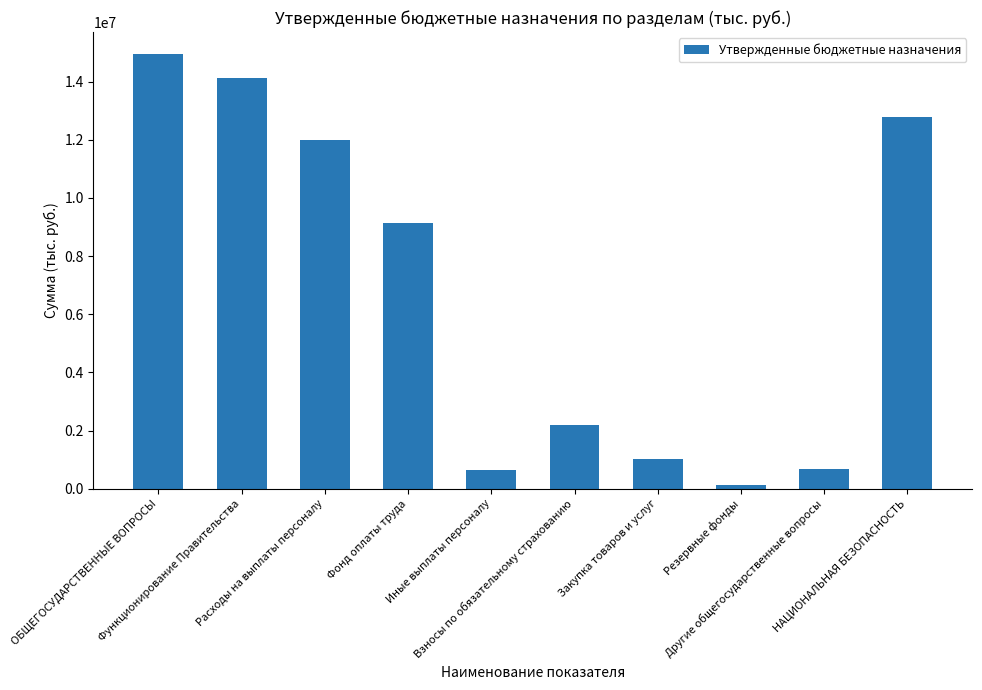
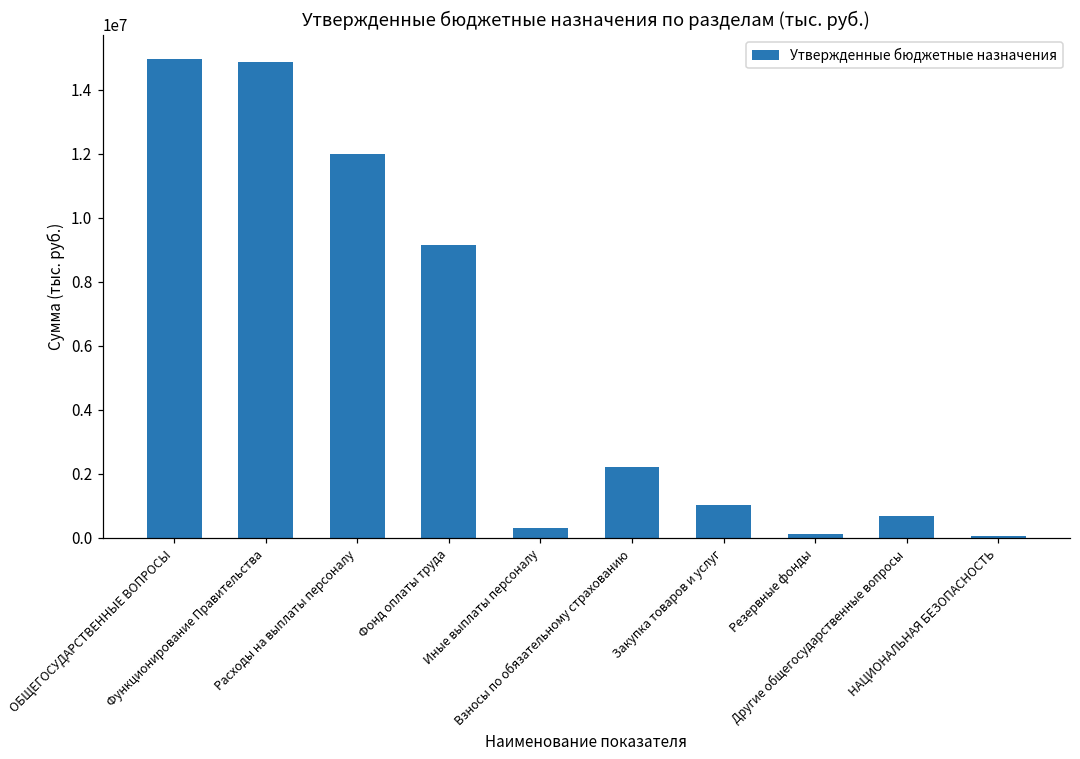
Функционирование Правительства: 14100000 -> 14900000
Иные выплаты персоналу: 600000 -> 300000
НАЦИОНАЛЬНАЯ БЕЗОПАСНОСТЬ: 12800000 -> 100000
